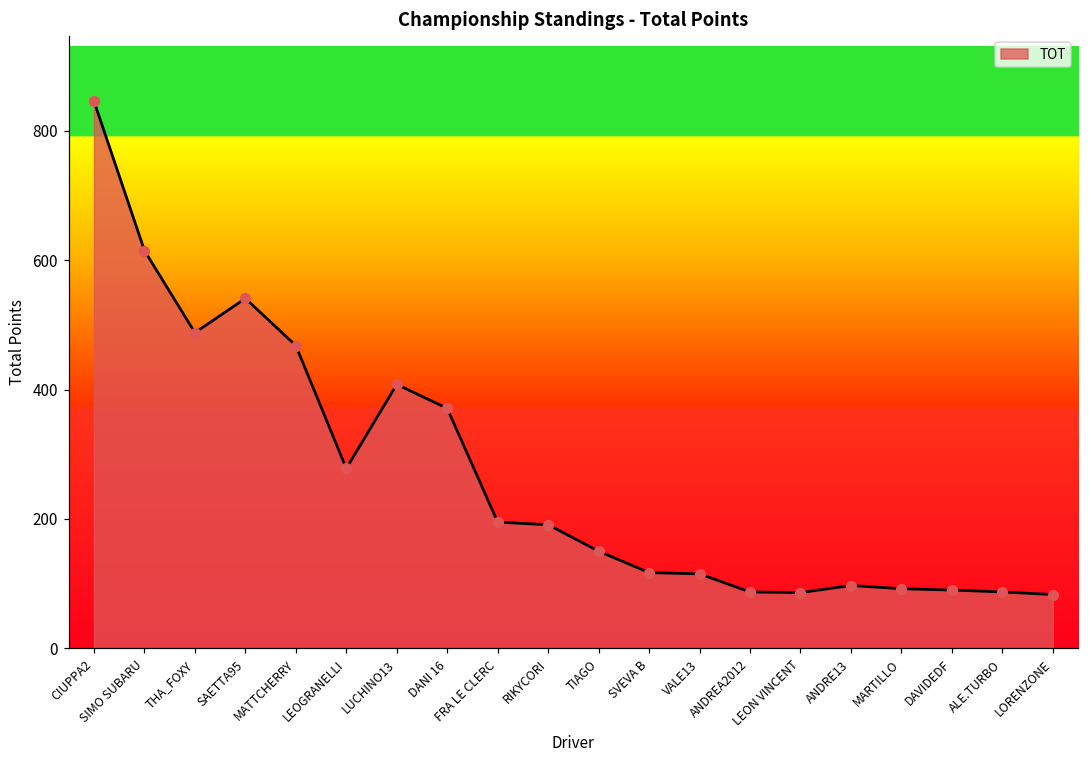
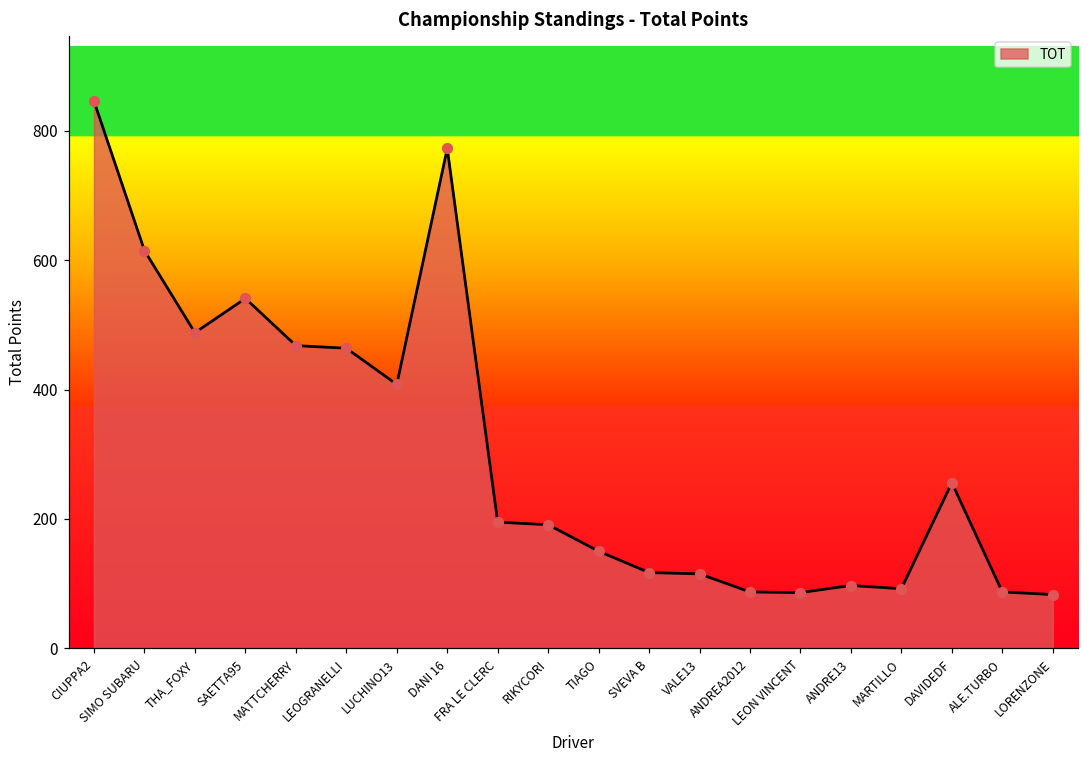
LEOGRANELLI: 280 -> 460
DANI 16: 370 -> 770
DAVIDEDF: 90 -> 260
